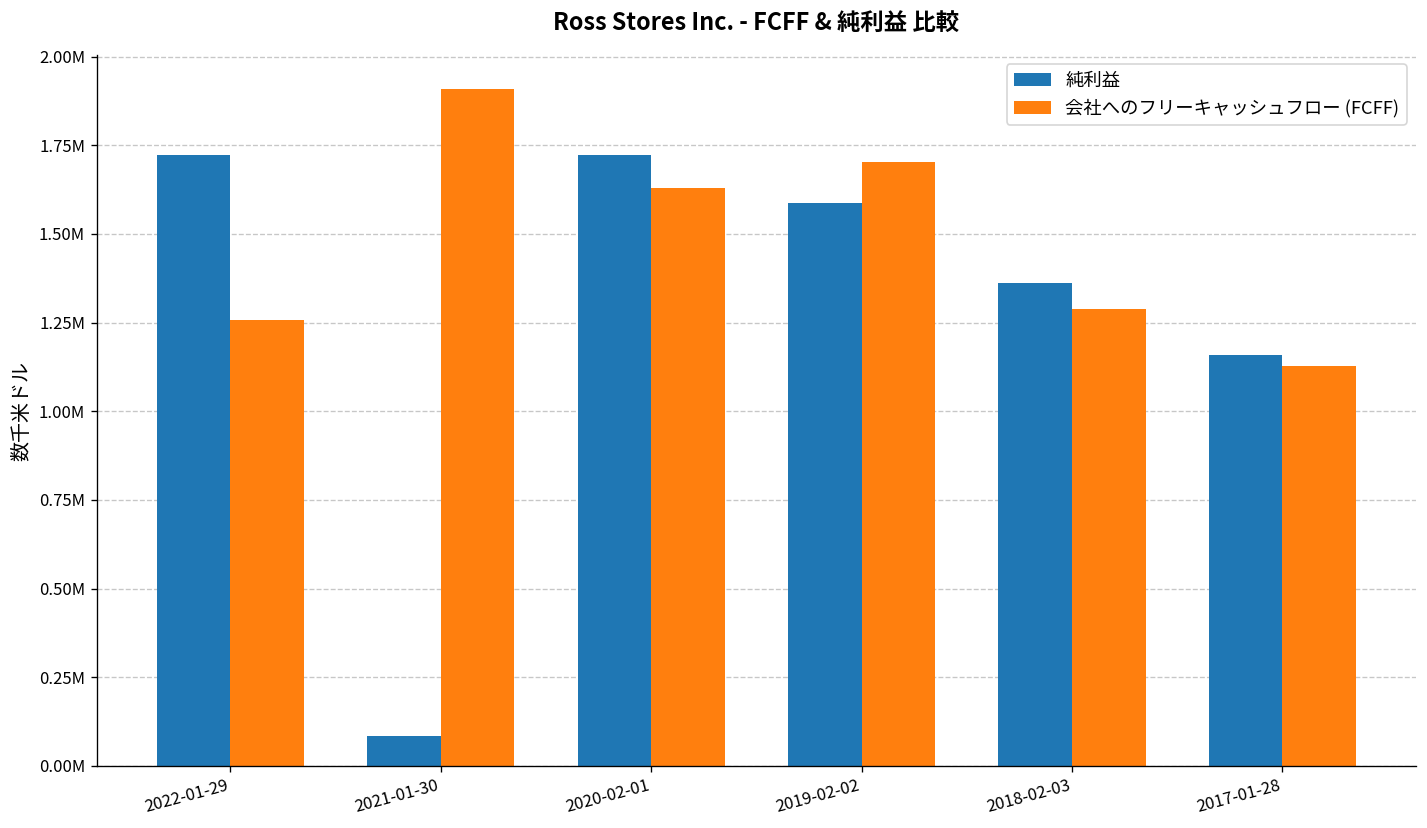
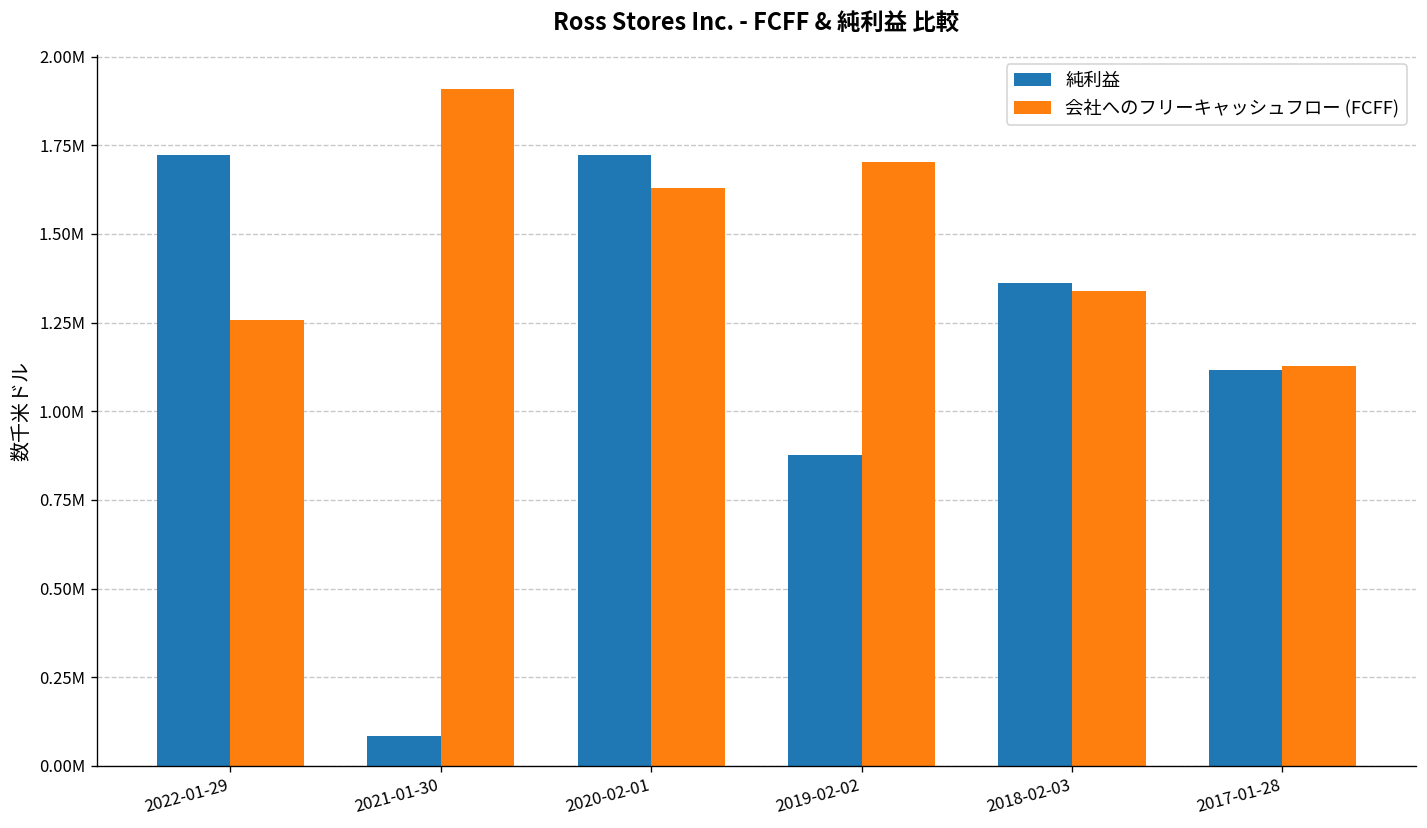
純利益, 2019-02-02: 1590000 -> 880000
会社へのフリーキャッシュフロー (FCFF), 2018-02-03: 1290000 -> 1340000
純利益, 2017-01-28: 1160000 -> 1120000
